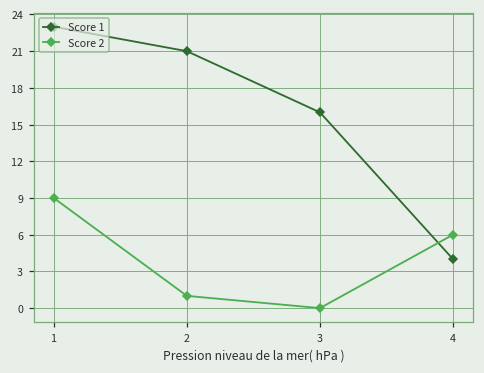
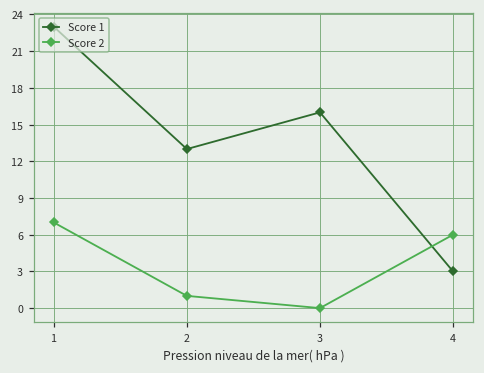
Score 2, 1: 9 -> 7
Score 1, 2: 21 -> 13
Score 1, 4: 4 -> 3
